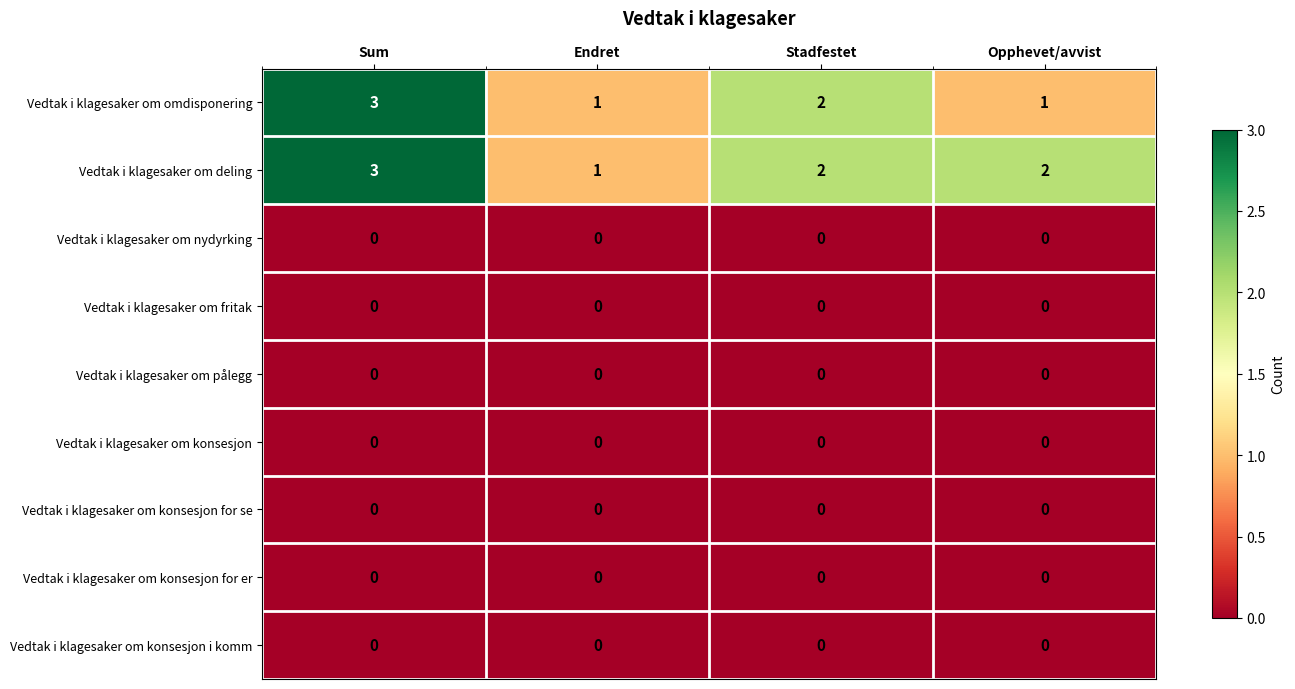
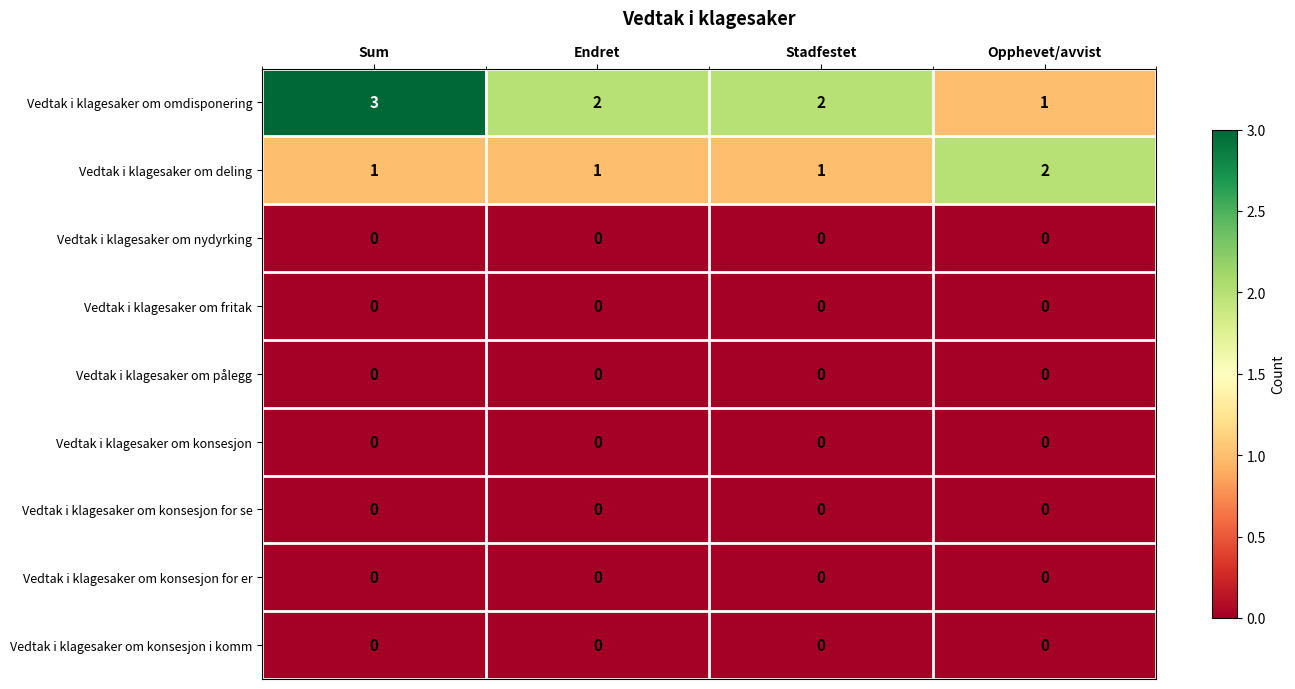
Vedtak i klagesaker om omdisponering, Endret: 1 -> 2
Vedtak i klagesaker om deling, Sum: 3 -> 1
Vedtak i klagesaker om deling, Stadfestet: 2 -> 1
